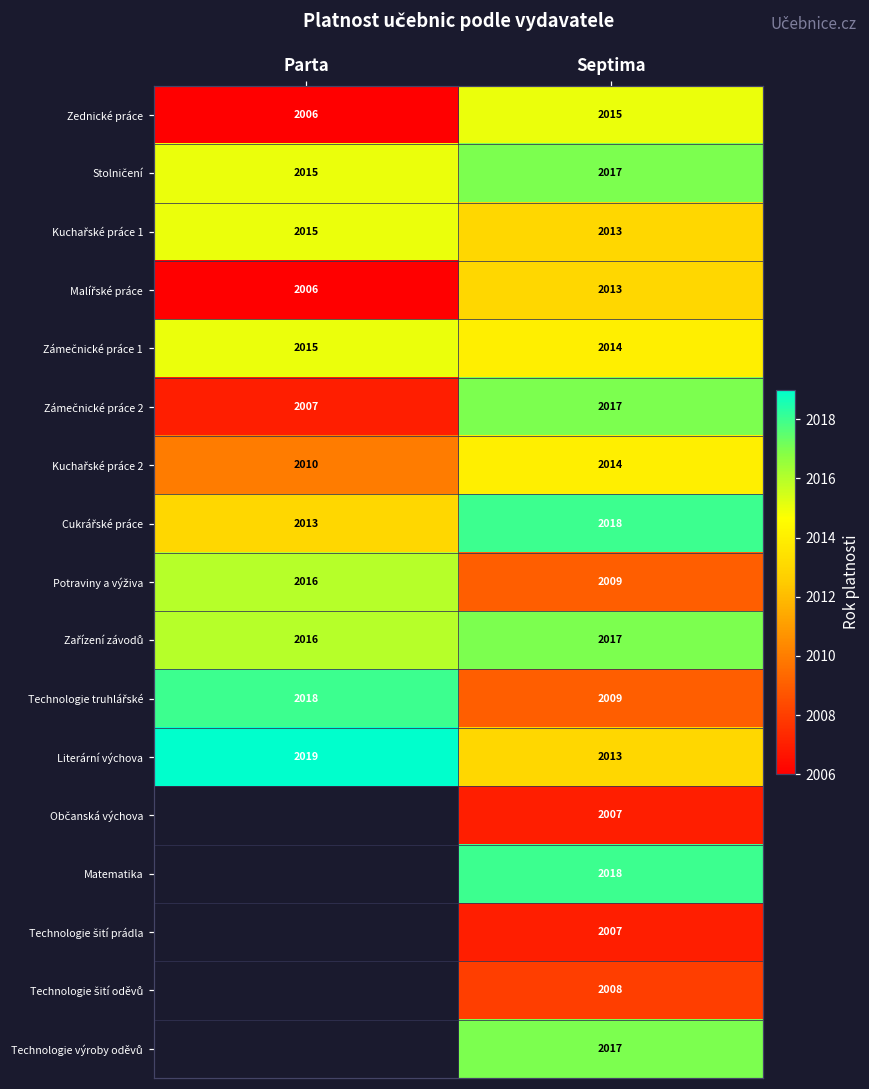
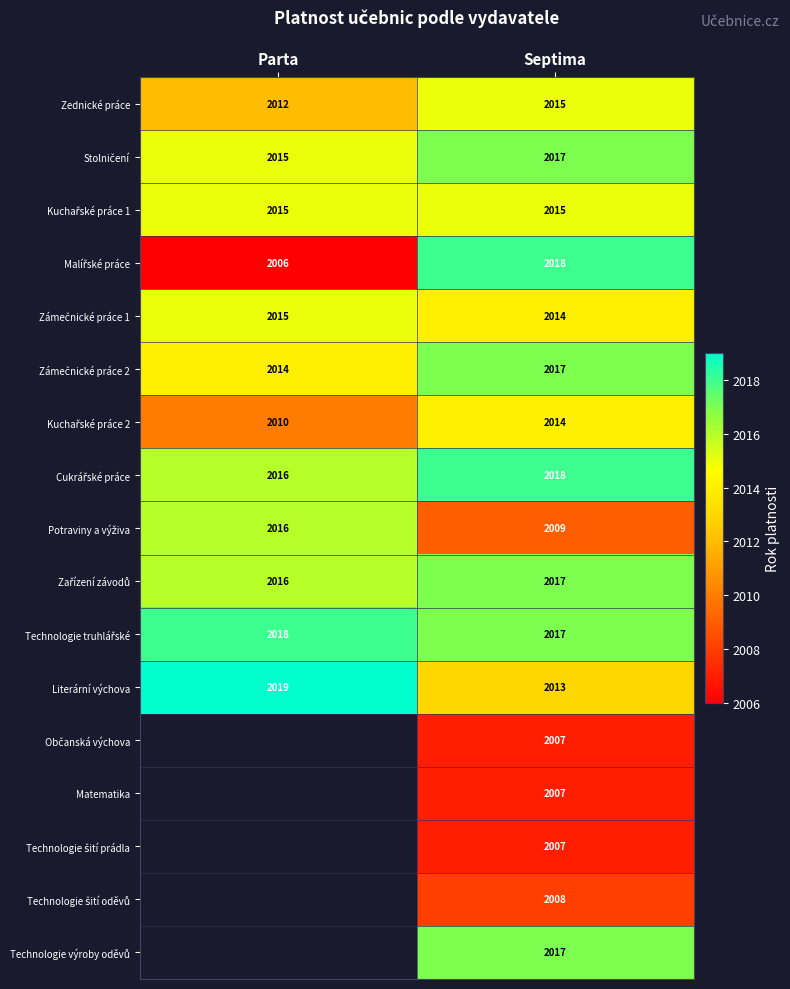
Zednické práce, Parta: 2006 -> 2012
Kuchařské práce 1, Septima: 2013 -> 2015
Malířské práce, Septima: 2013 -> 2018
Zámečnické práce 2, Parta: 2007 -> 2014
Cukrářské práce, Parta: 2013 -> 2016
Technologie truhlářské, Septima: 2009 -> 2017
Matematika, Septima: 2018 -> 2007
